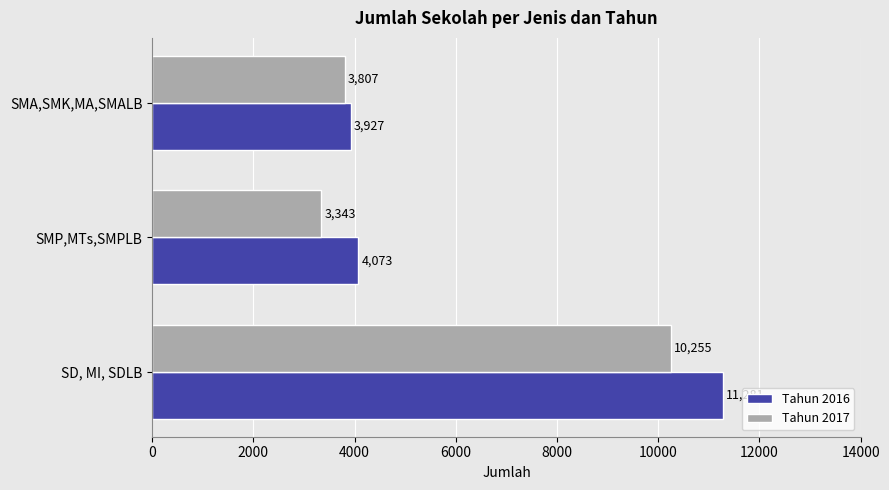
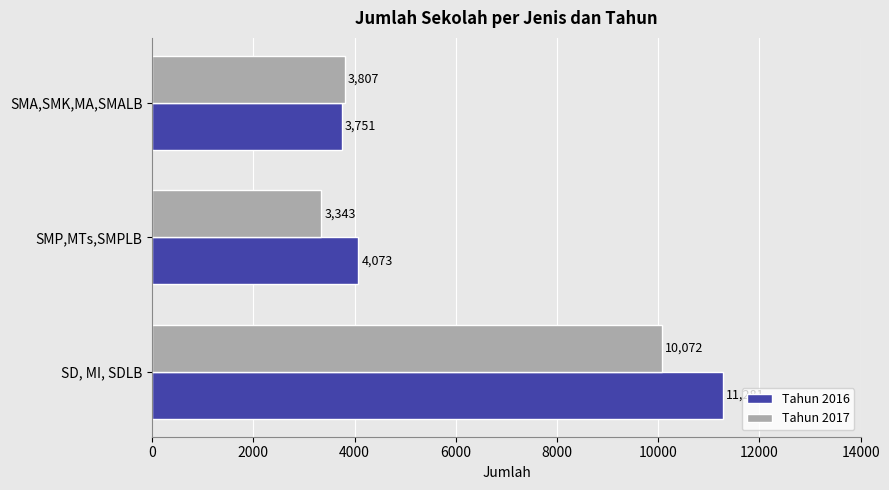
Tahun 2016, SMA,SMK,MA,SMALB: 3,927 -> 3,751
Tahun 2017, SD, MI, SDLB: 10,255 -> 10,072
